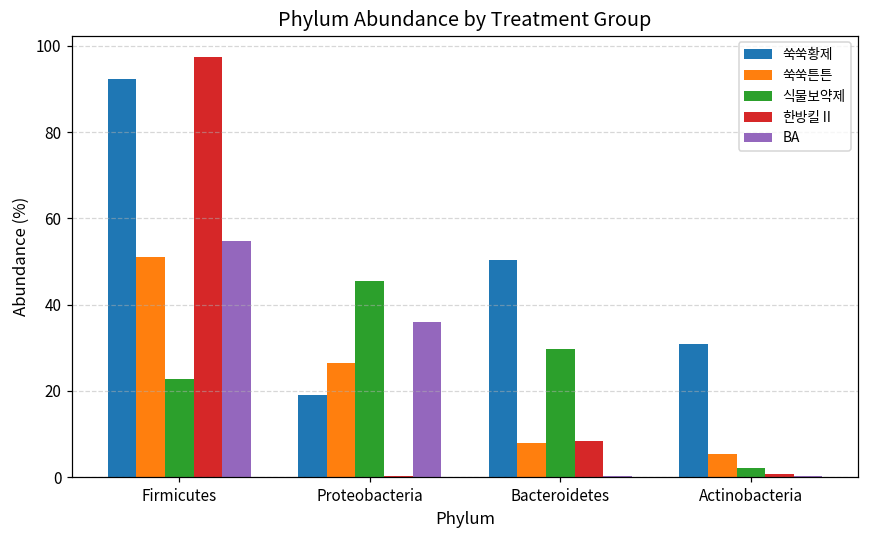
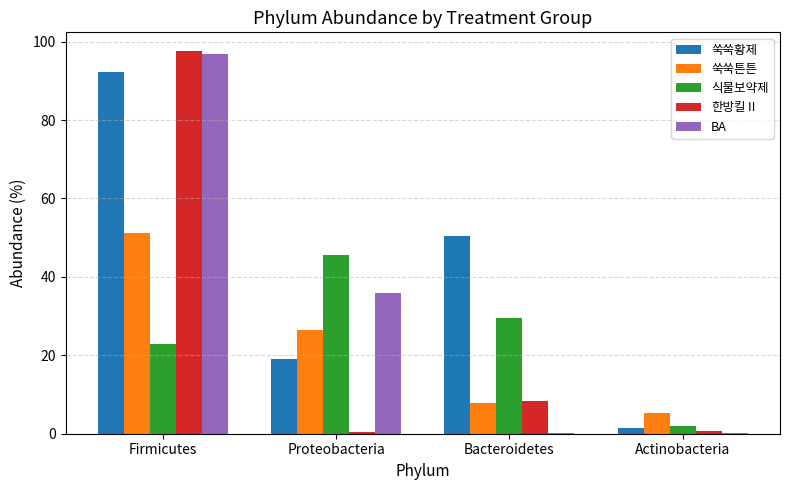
BA, Firmicutes: 55 -> 97
쑥쑥황제, Actinobacteria: 31 -> 1
